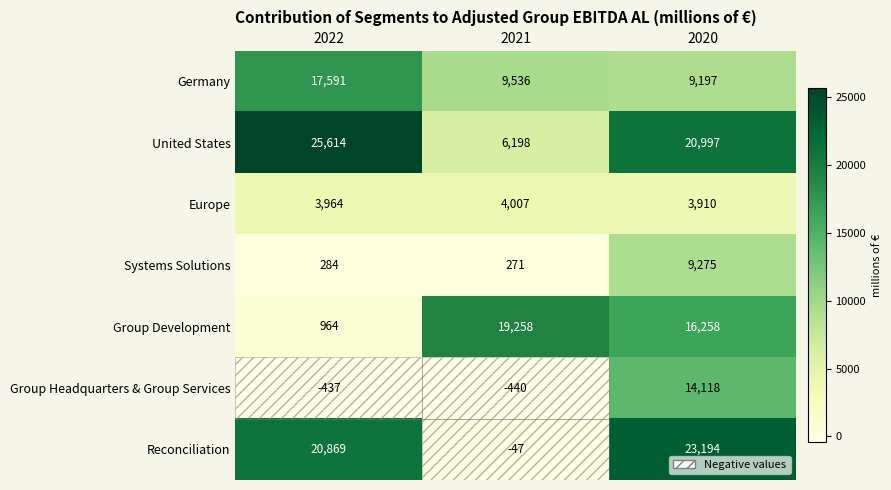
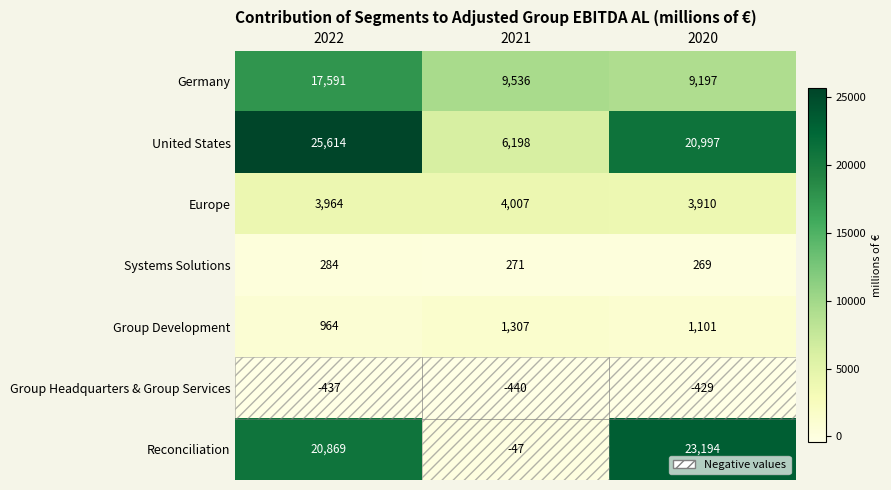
Systems Solutions, 2020: 9,275 -> 269
Group Development, 2021: 19,258 -> 1,307
Group Development, 2020: 16,258 -> 1,101
Group Headquarters & Group Services, 2020: 14,118 -> -429
